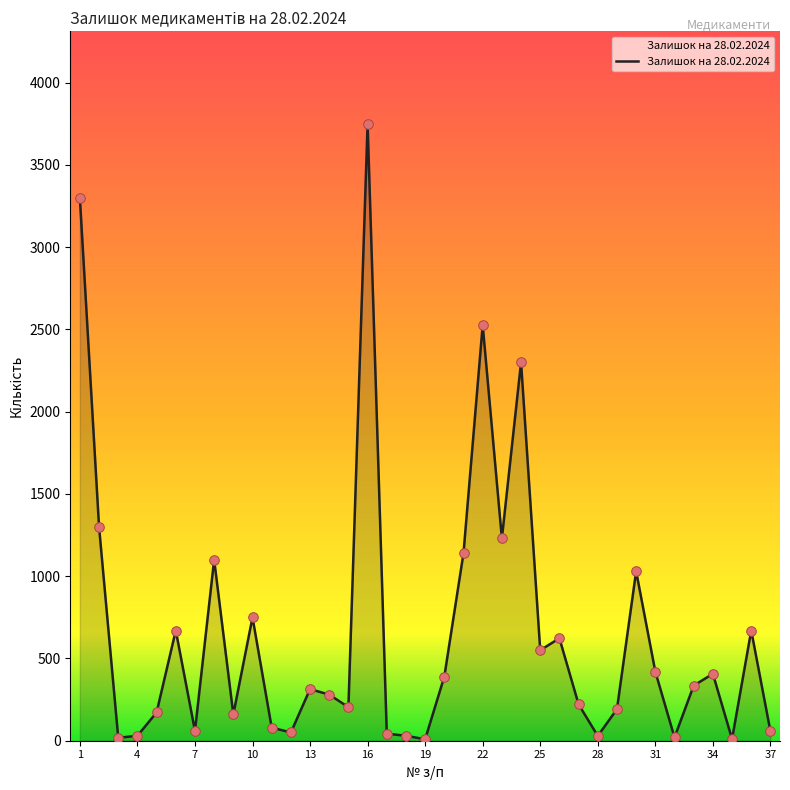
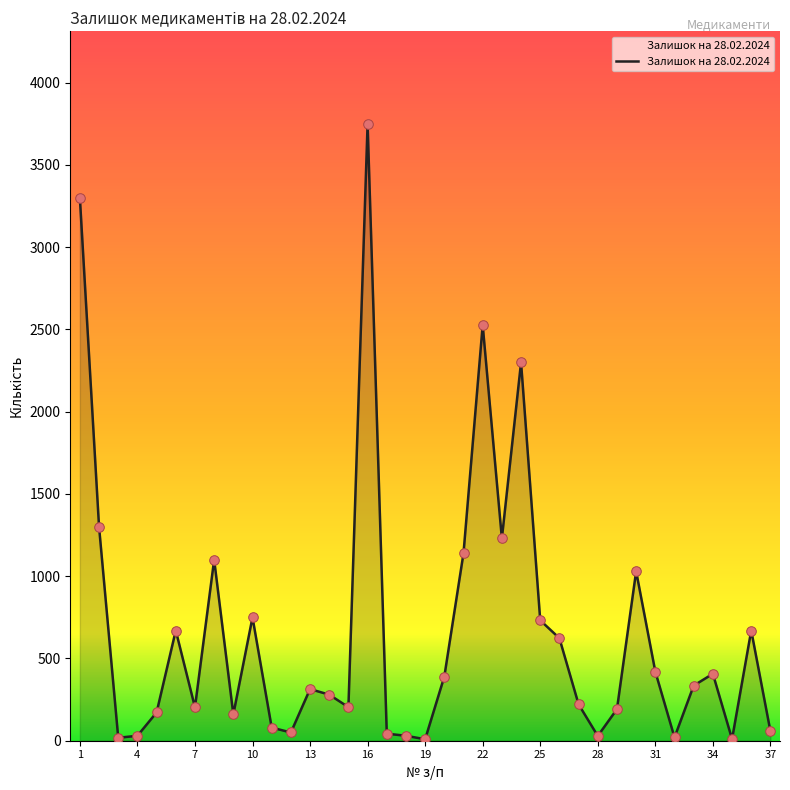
7: 60 -> 200
25: 550 -> 730
